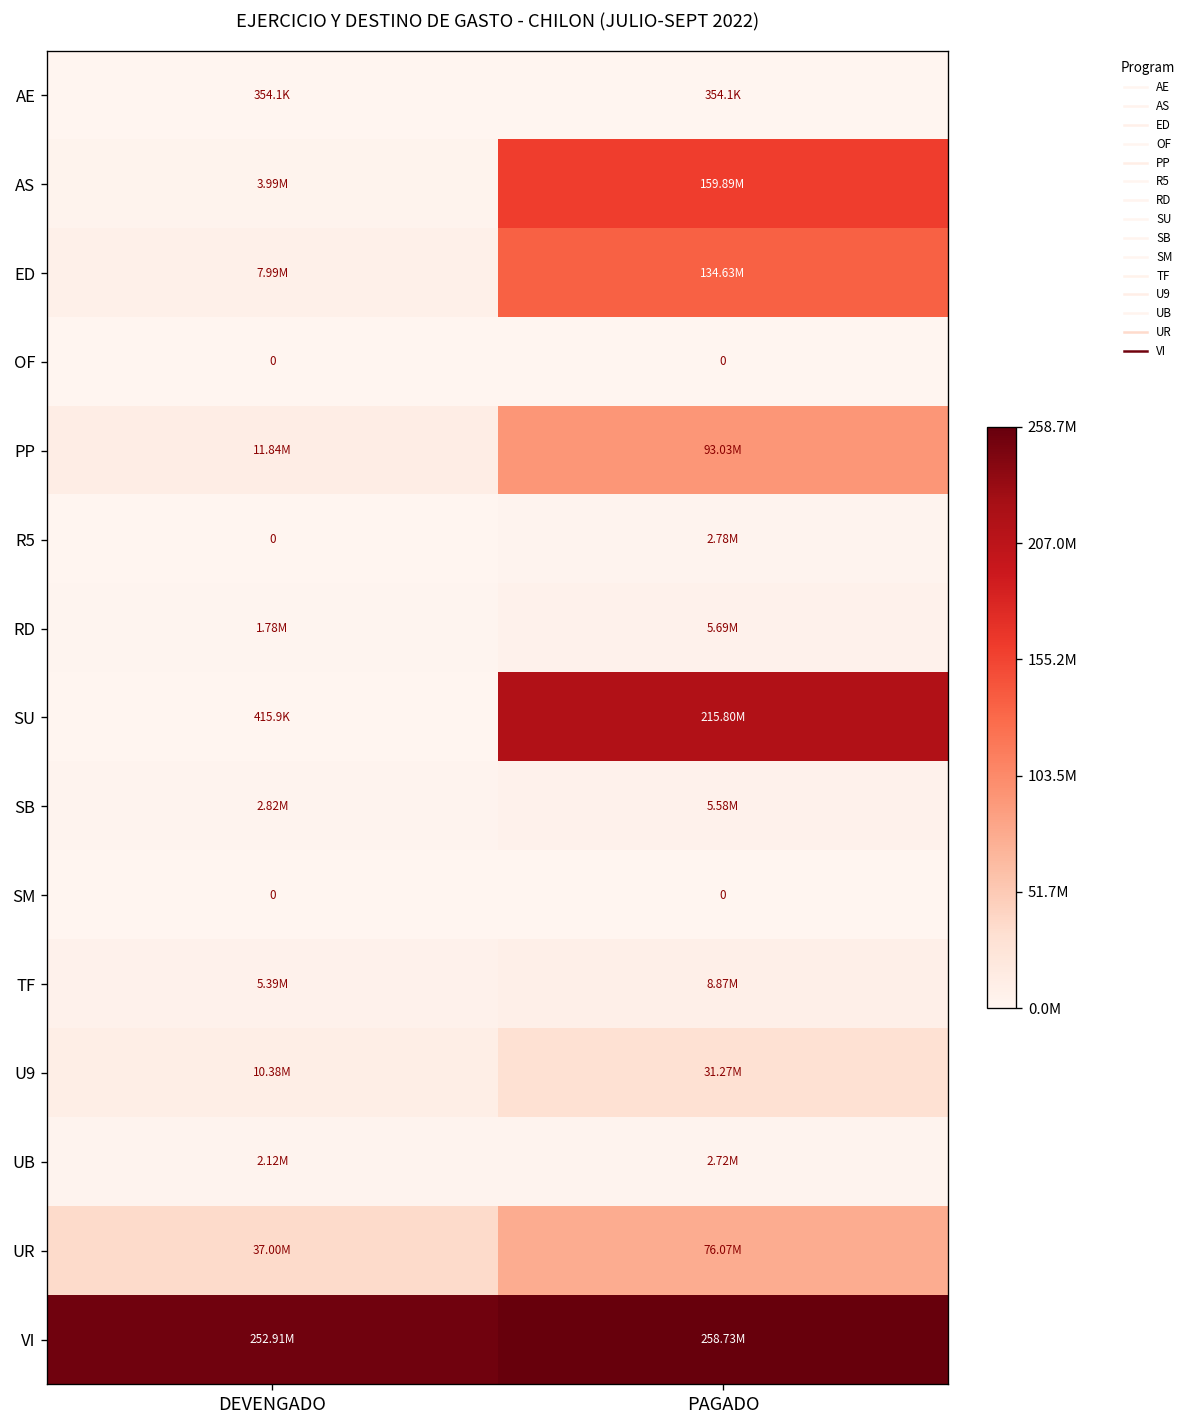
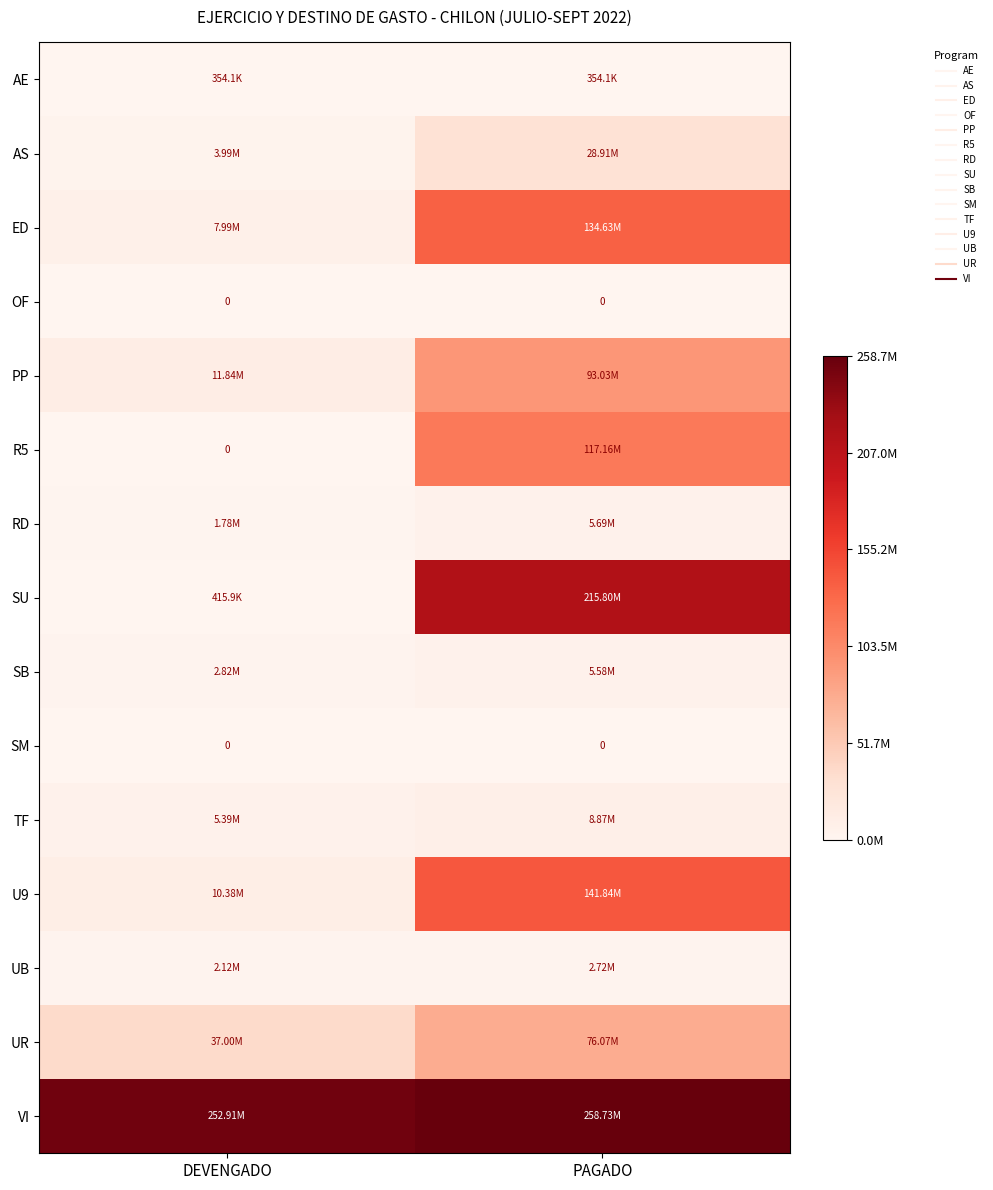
AS, PAGADO: 159.89M -> 28.91M
R5, PAGADO: 2.78M -> 117.16M
U9, PAGADO: 31.27M -> 141.84M
